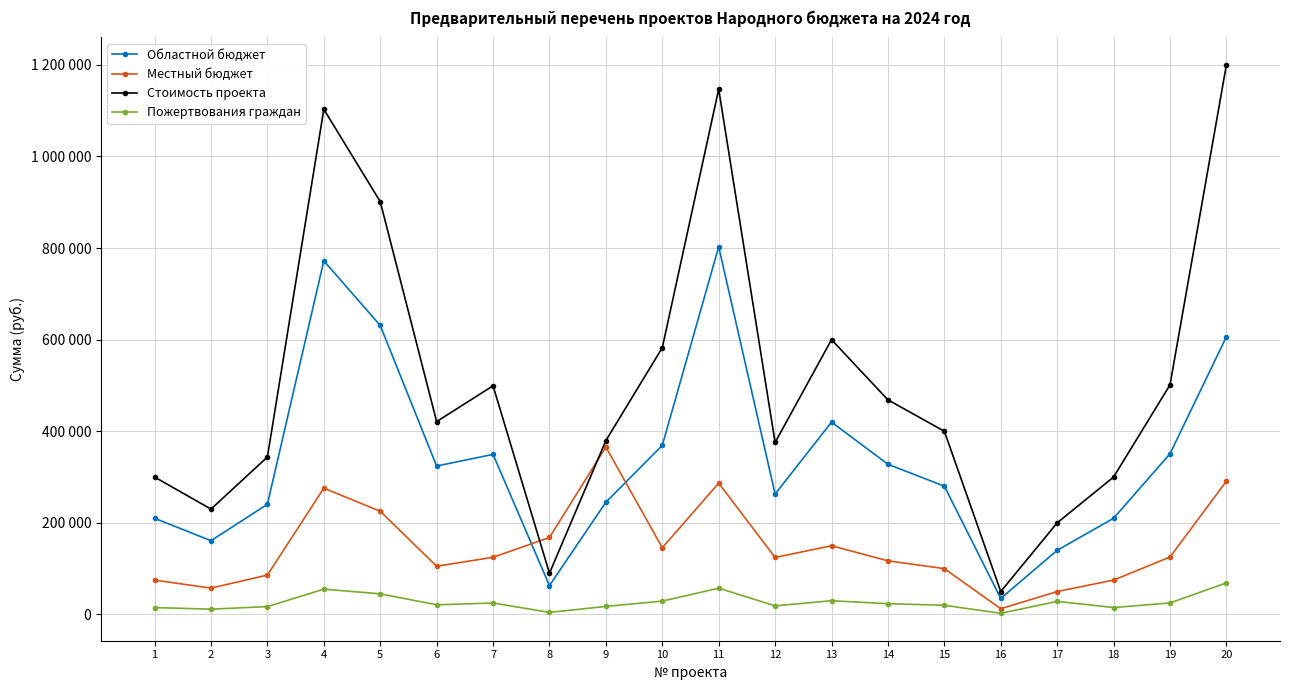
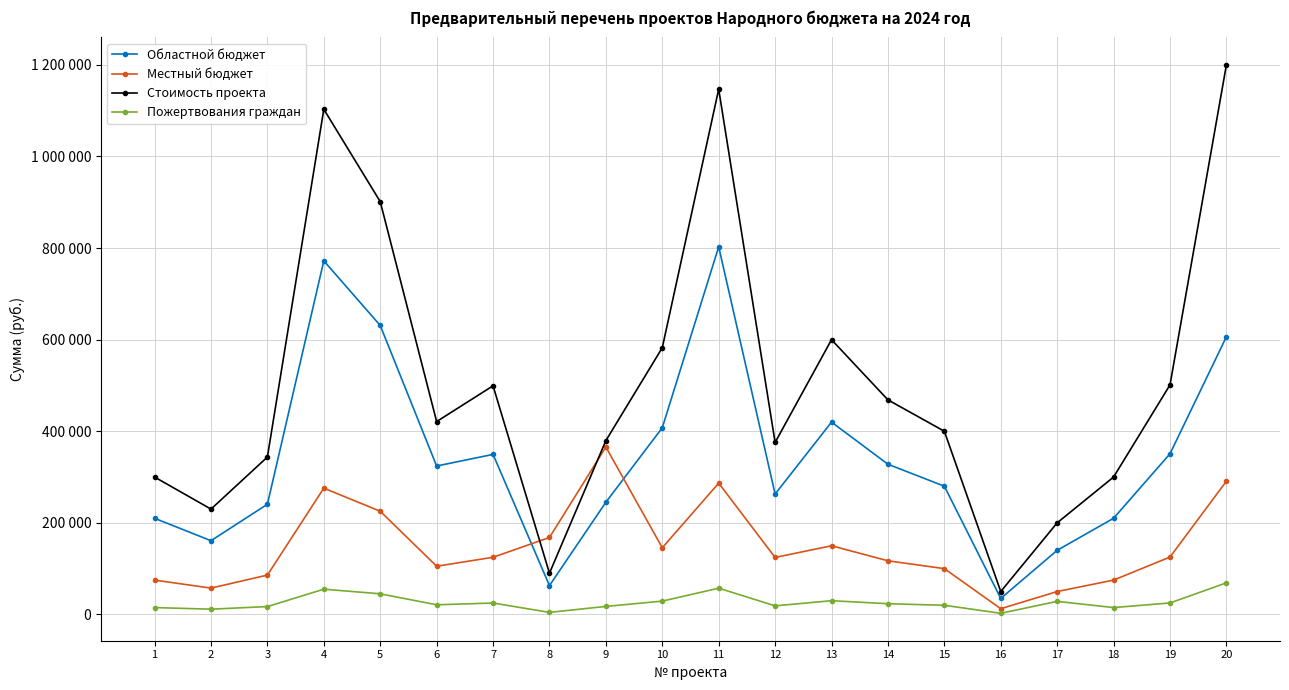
Областной бюджет, 10: 370000 -> 410000
